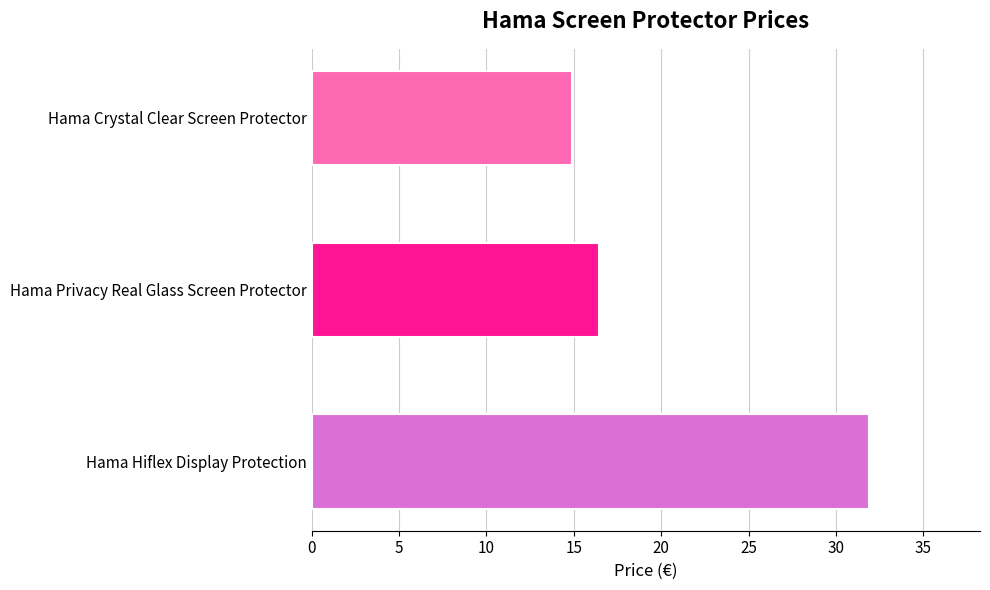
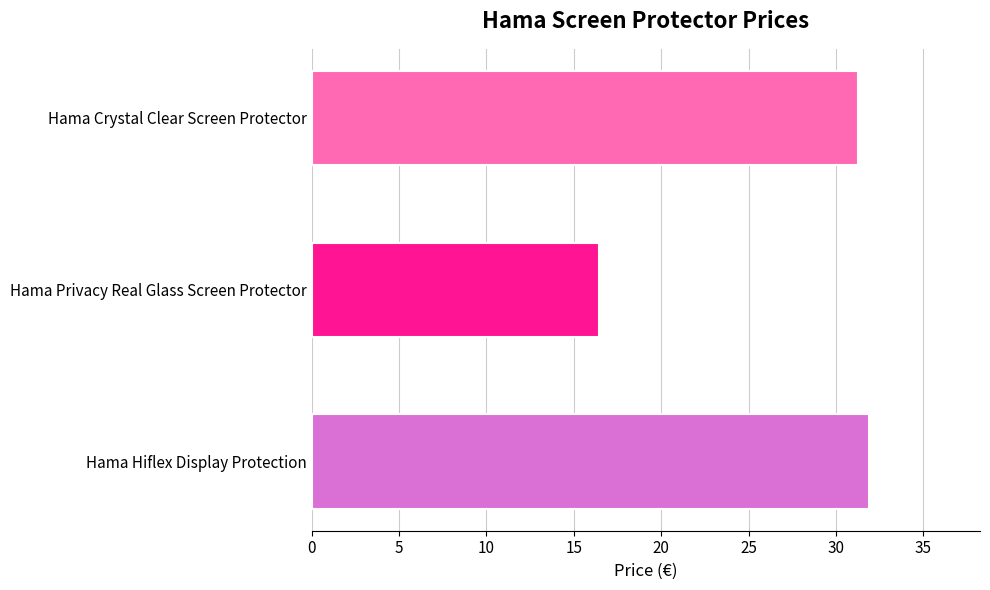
Hama Crystal Clear Screen Protector: 14.9 -> 31.3
